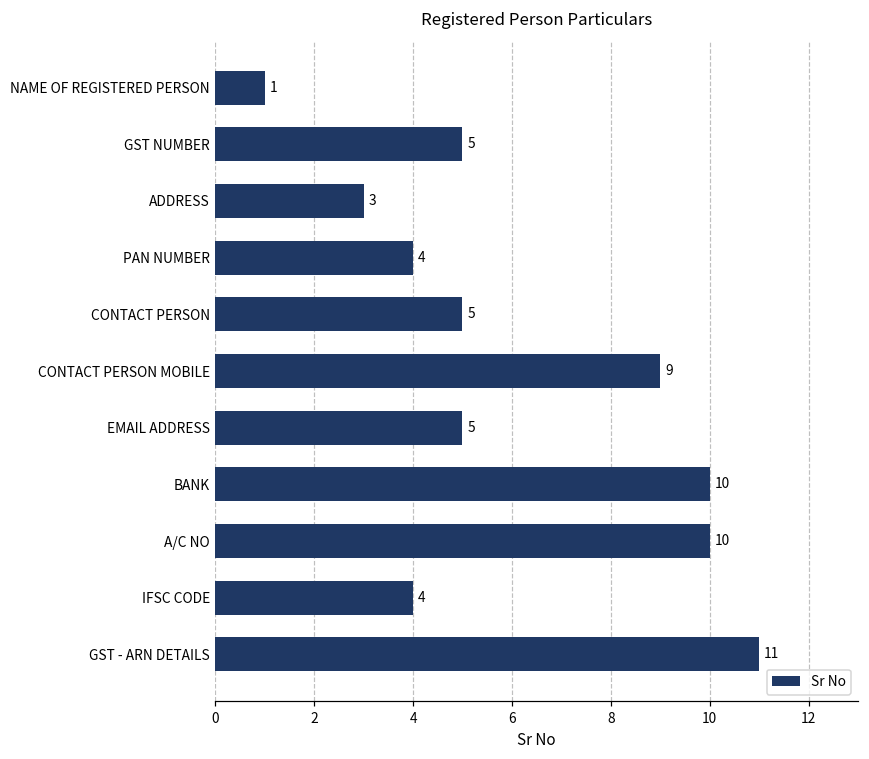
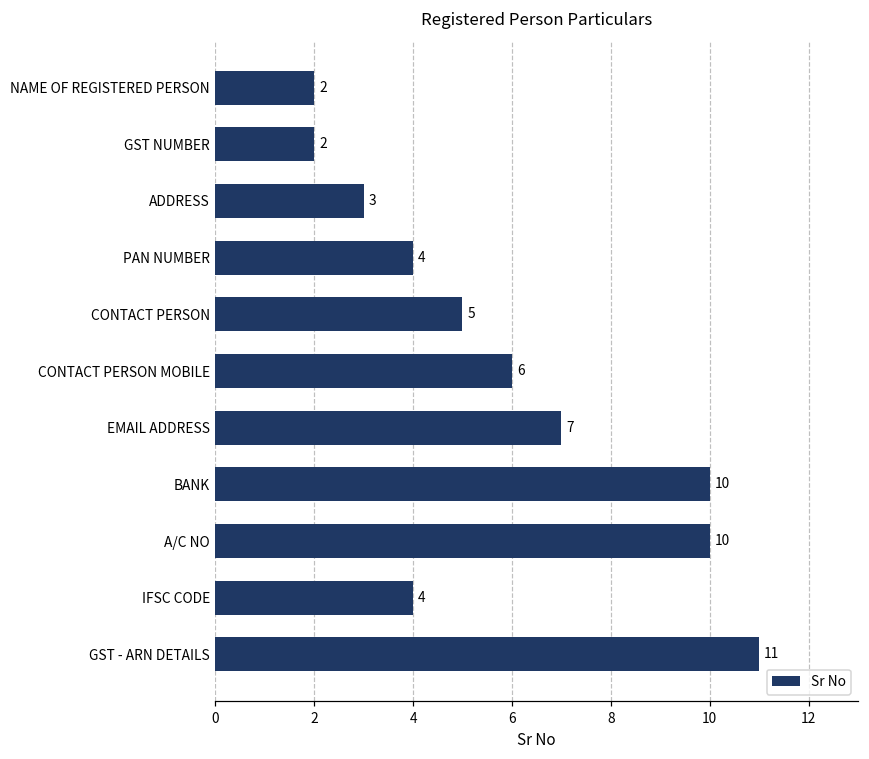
NAME OF REGISTERED PERSON: 1 -> 2
GST NUMBER: 5 -> 2
CONTACT PERSON MOBILE: 9 -> 6
EMAIL ADDRESS: 5 -> 7
